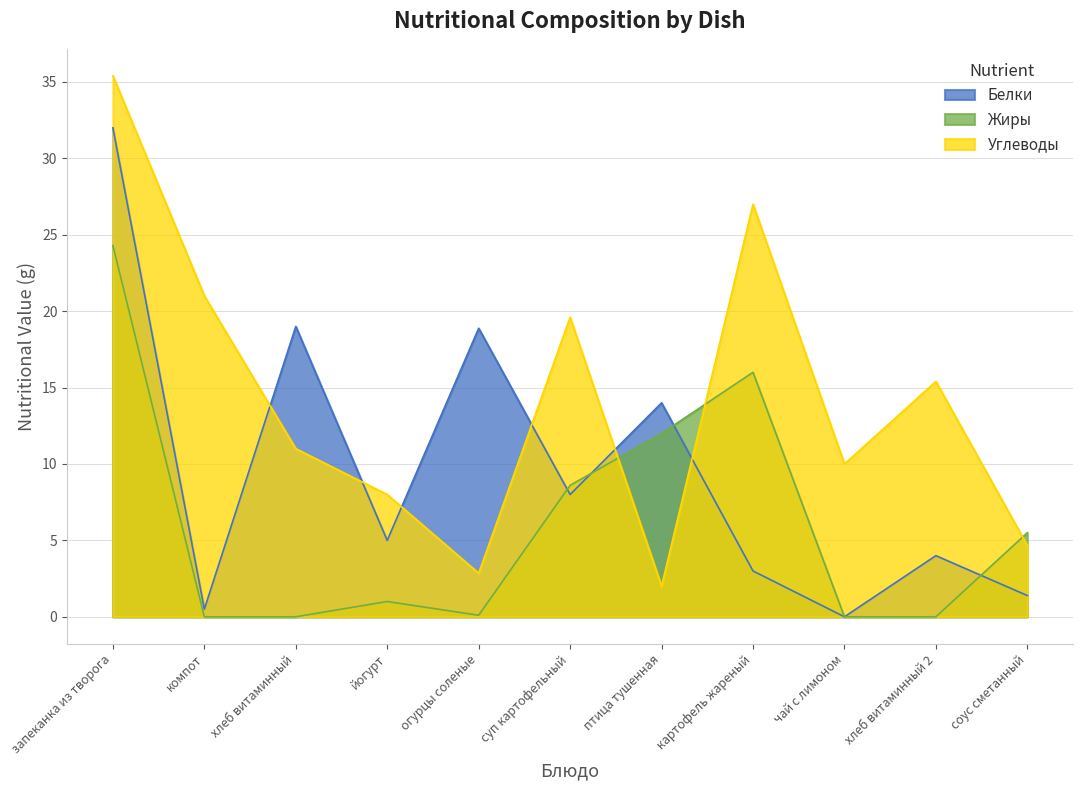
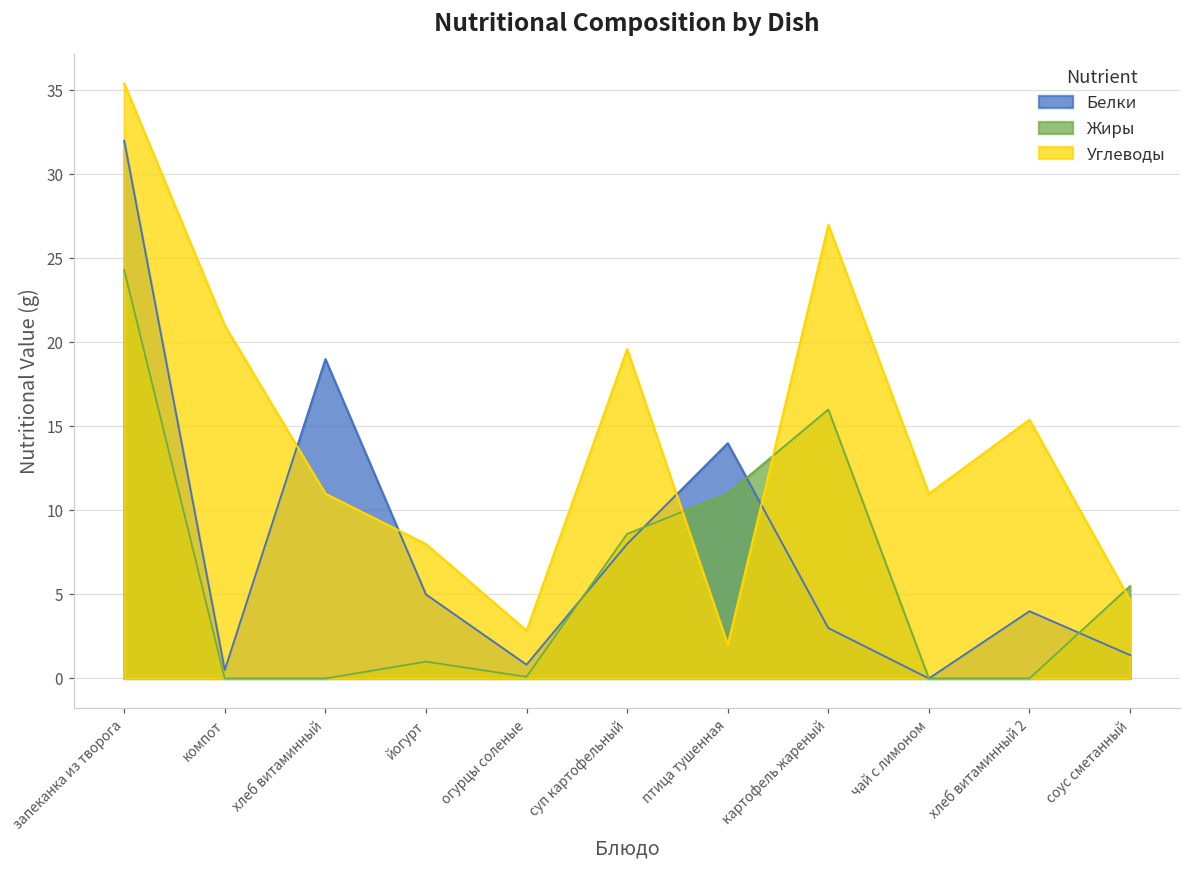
Белки, огурцы соленые: 18.9 -> 0.8
Жиры, птица тушенная: 12 -> 11
Углеводы, чай с лимоном: 10 -> 11
